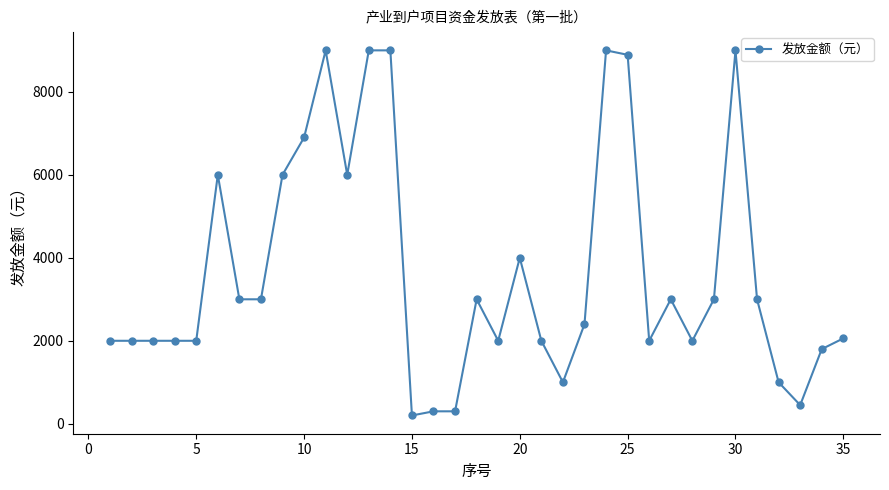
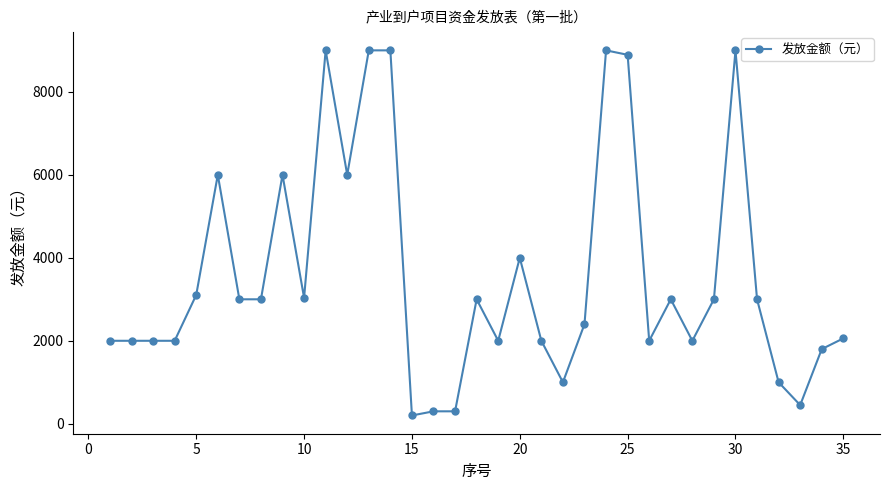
5: 2000 -> 3100
10: 6900 -> 3000
